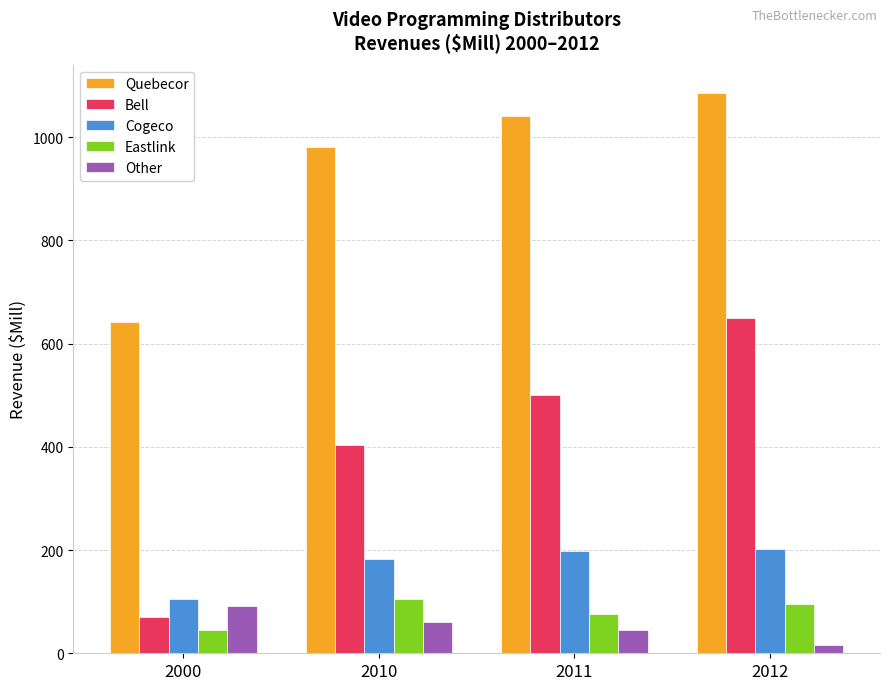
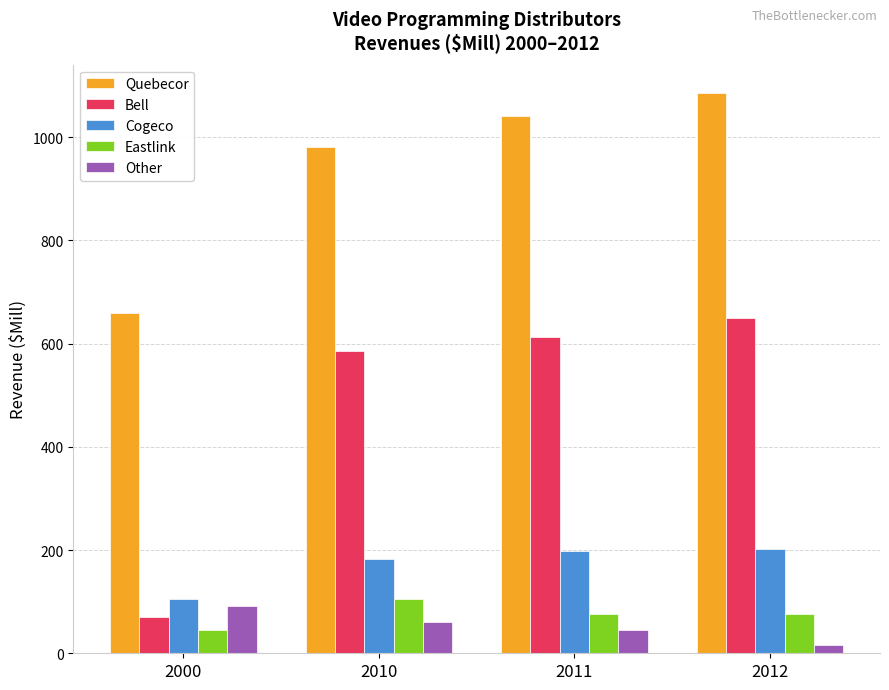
Quebecor, 2000: 640 -> 660
Bell, 2010: 400 -> 590
Bell, 2011: 500 -> 610
Eastlink, 2012: 100 -> 80
